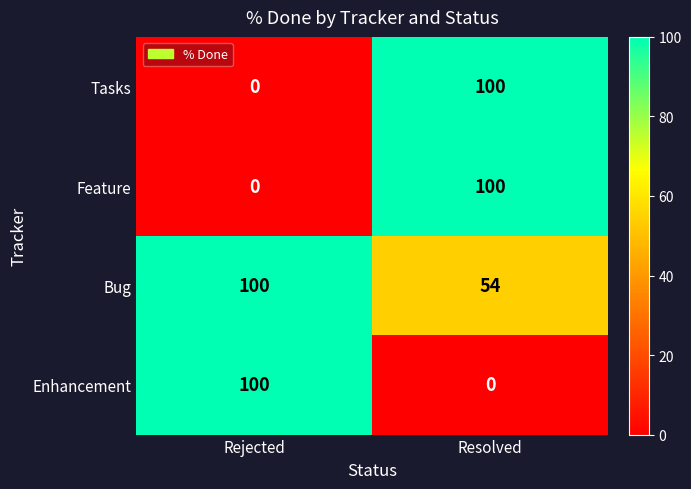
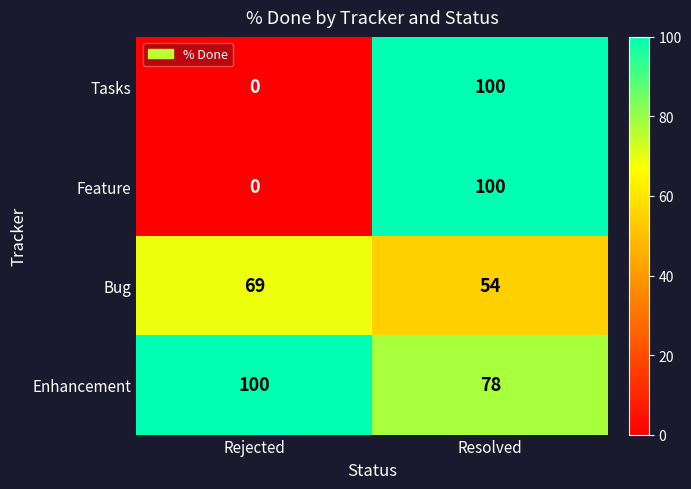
Bug, Rejected: 100 -> 69
Enhancement, Resolved: 0 -> 78
